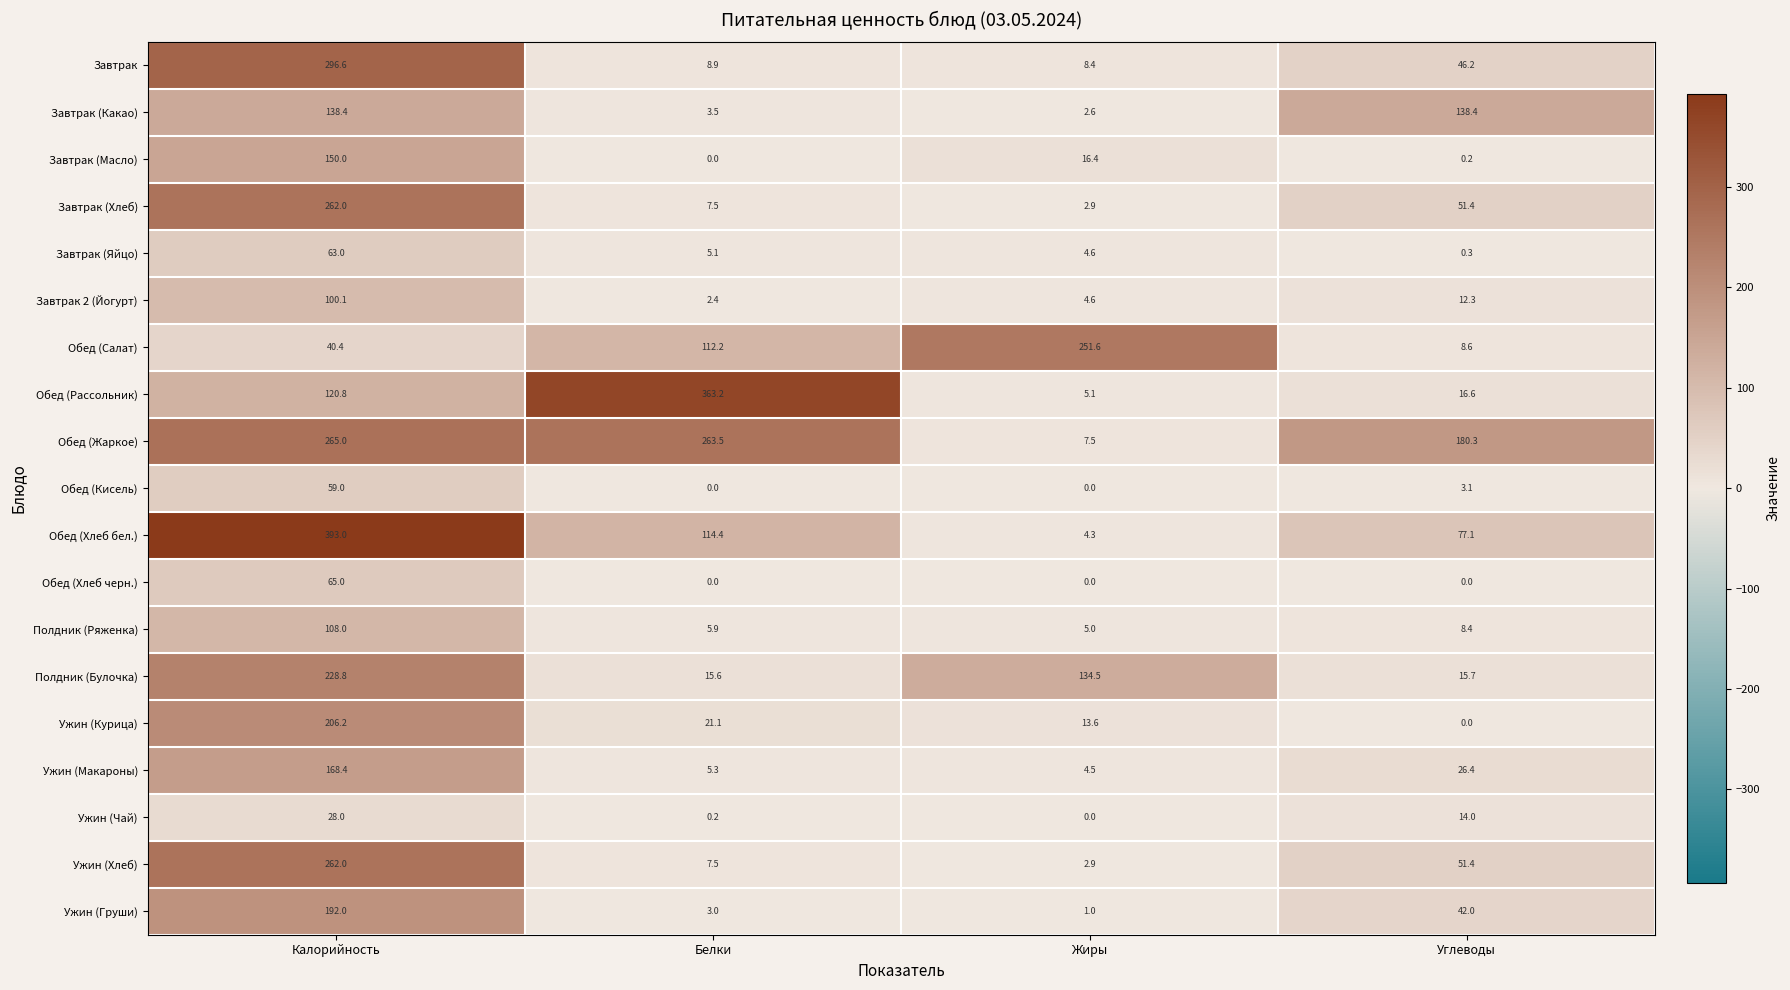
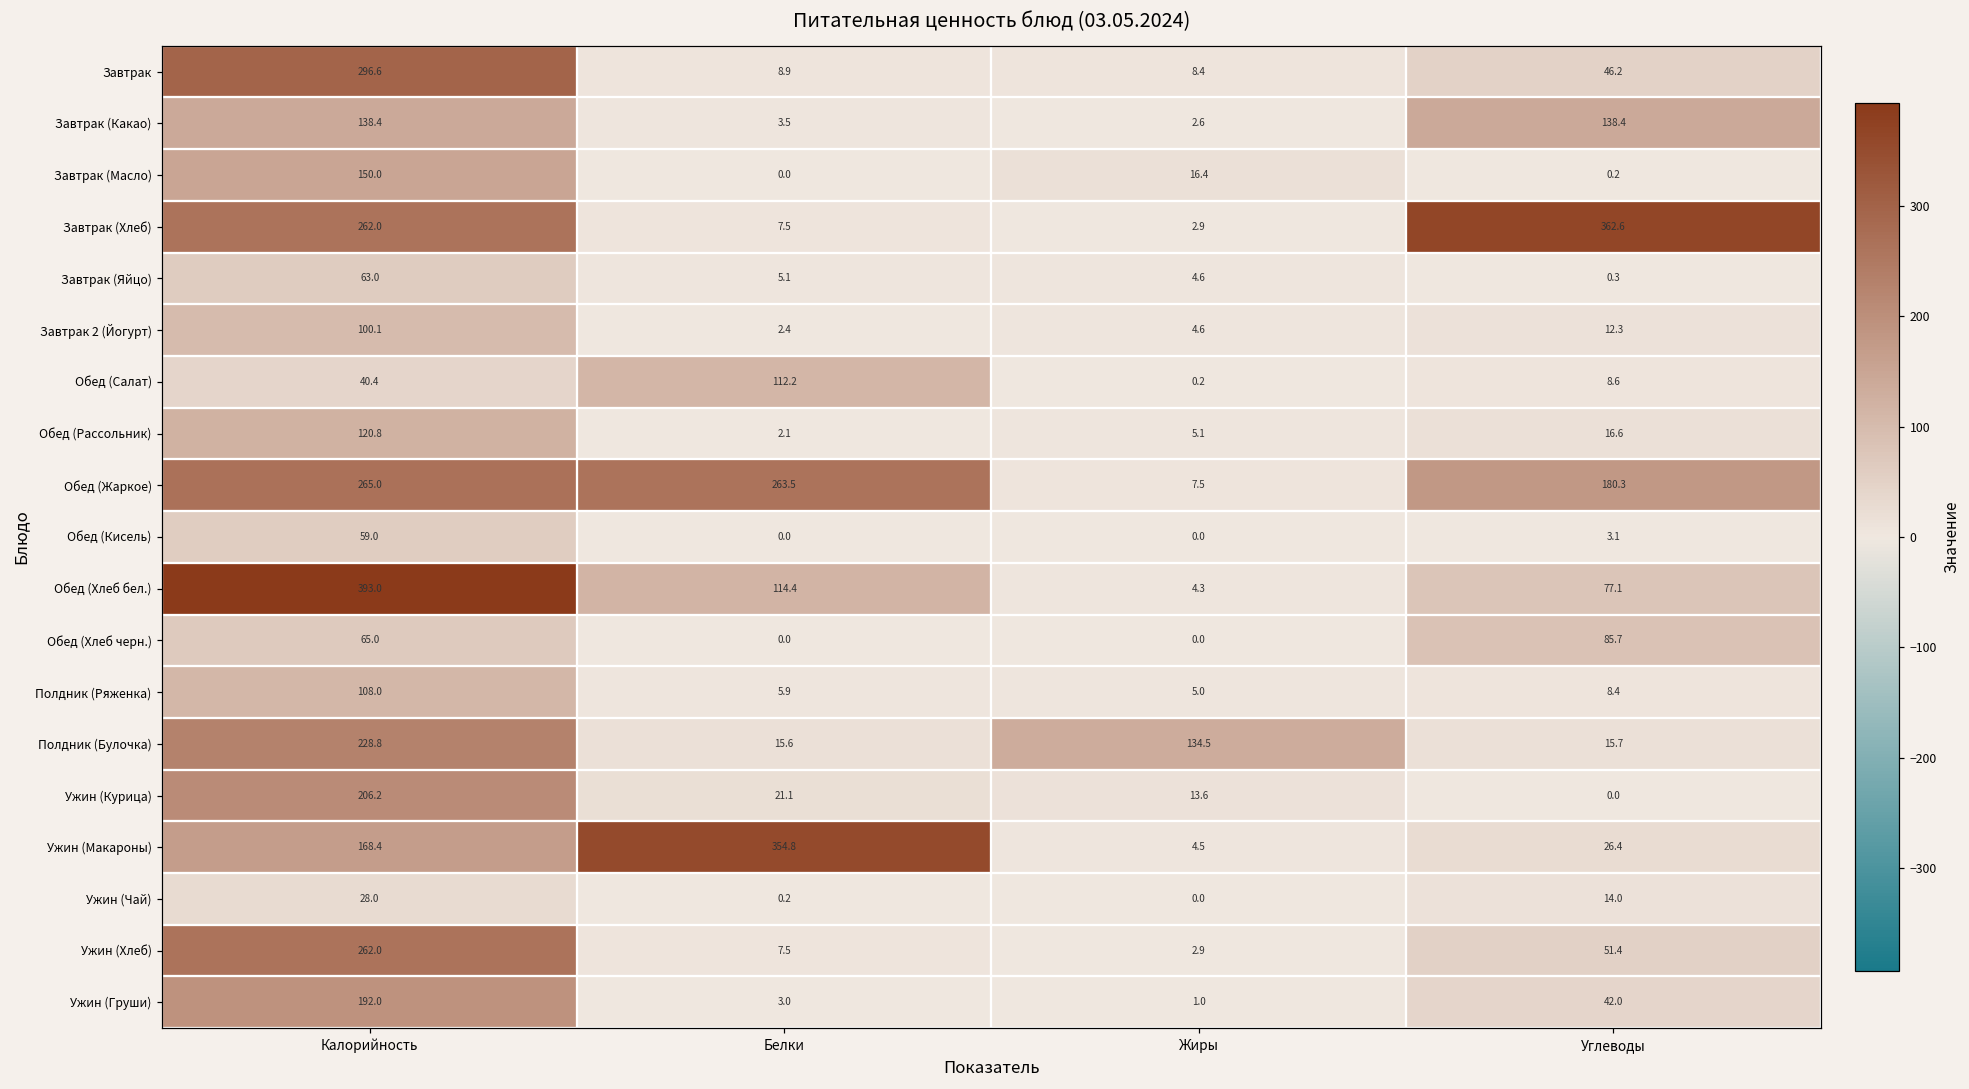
Завтрак (Хлеб), Углеводы: 51.4 -> 362.6
Обед (Салат), Жиры: 251.6 -> 0.2
Обед (Рассольник), Белки: 363.2 -> 2.1
Обед (Хлеб черн.), Углеводы: 0.0 -> 85.7
Ужин (Макароны), Белки: 5.3 -> 354.8
